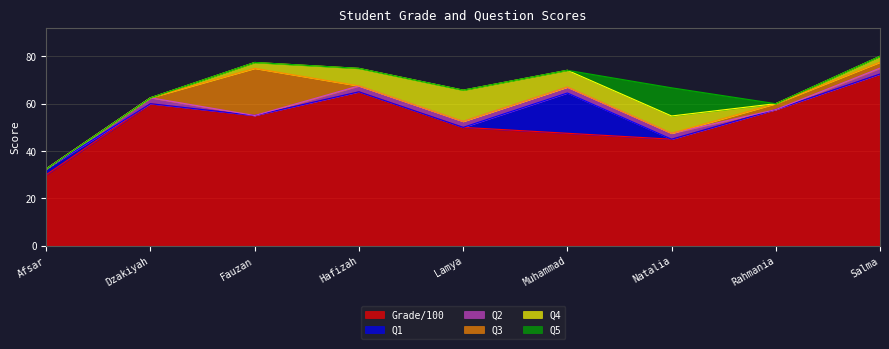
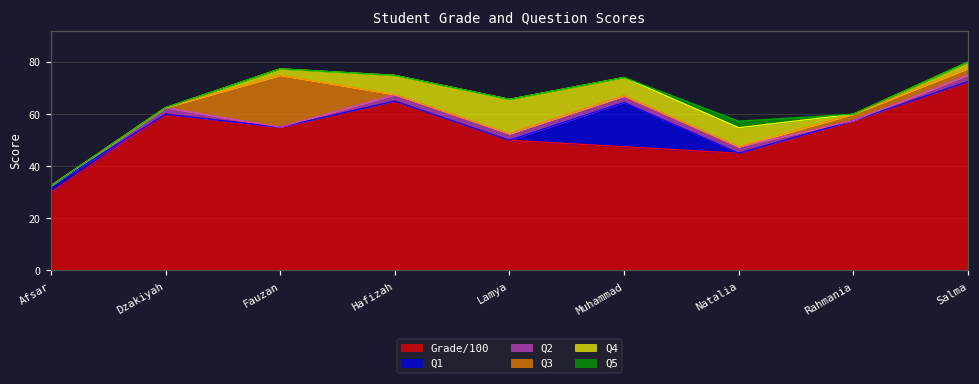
Q5, Natalia: 12 -> 3
